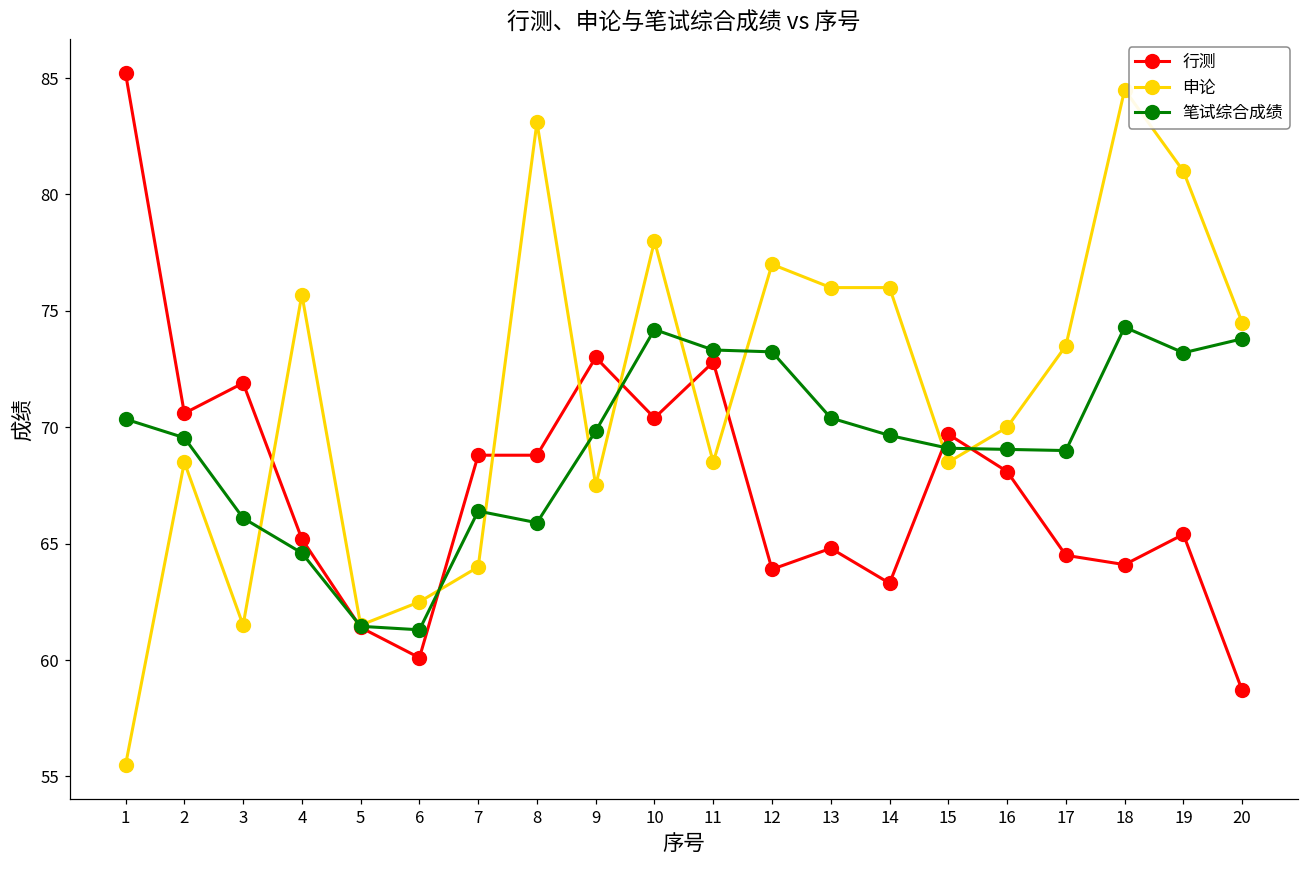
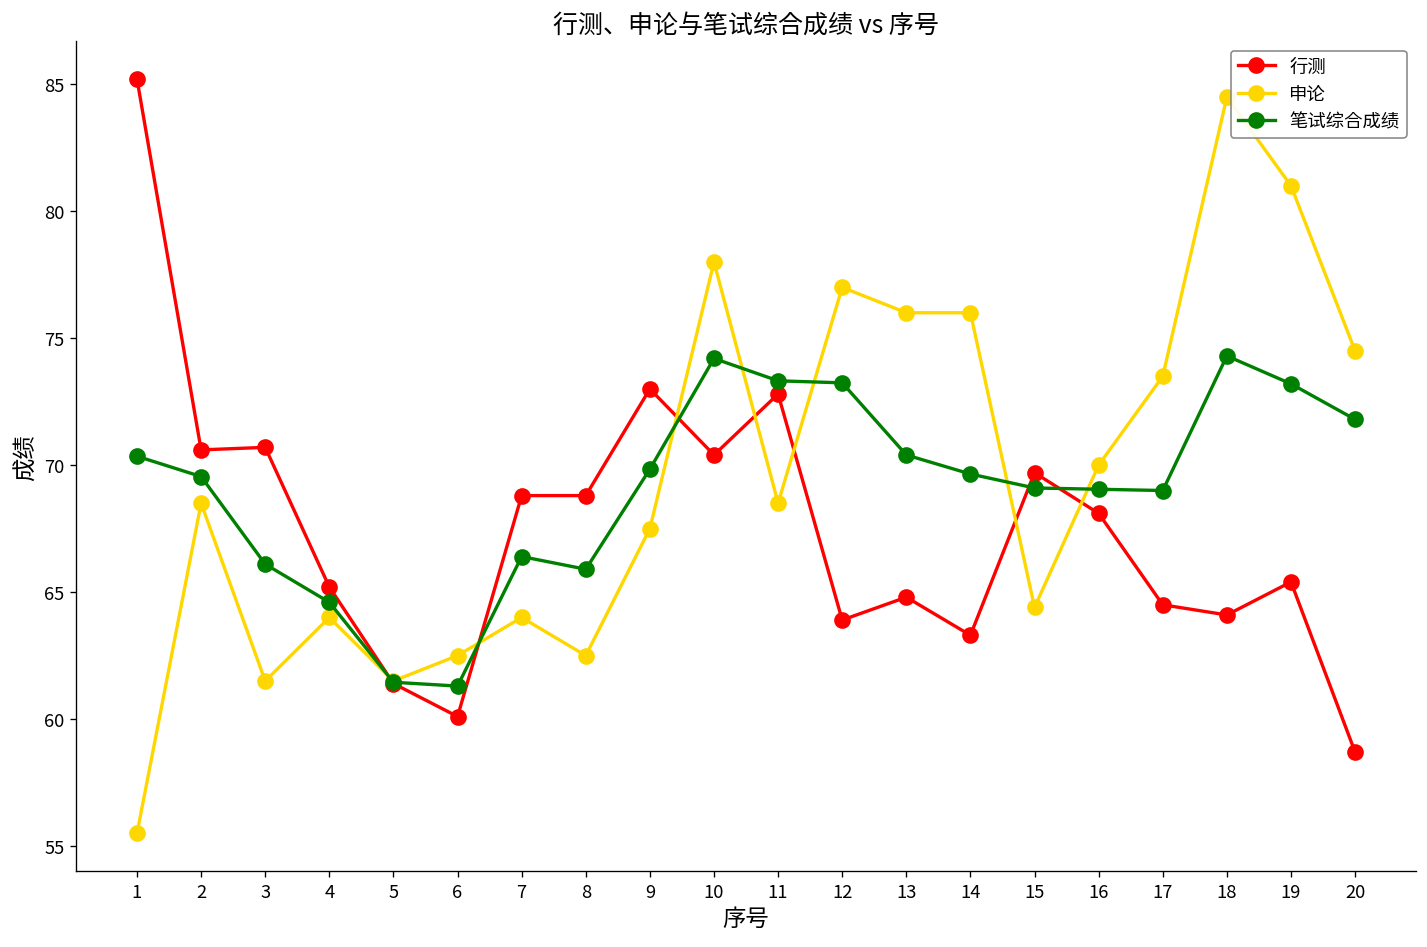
行测, 3: 71.9 -> 70.7
申论, 4: 75.7 -> 64.0
申论, 8: 83.1 -> 62.5
申论, 15: 68.5 -> 64.4
笔试综合成绩, 20: 73.8 -> 71.8
